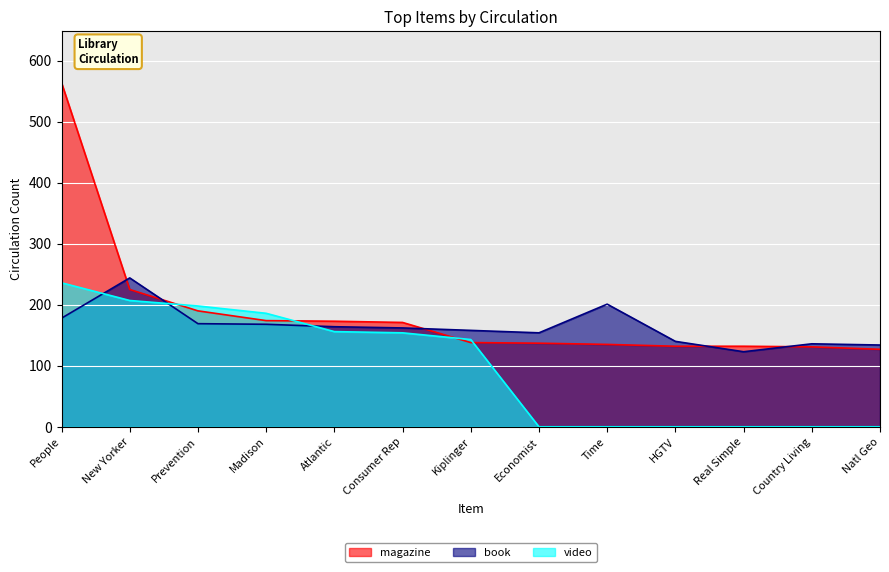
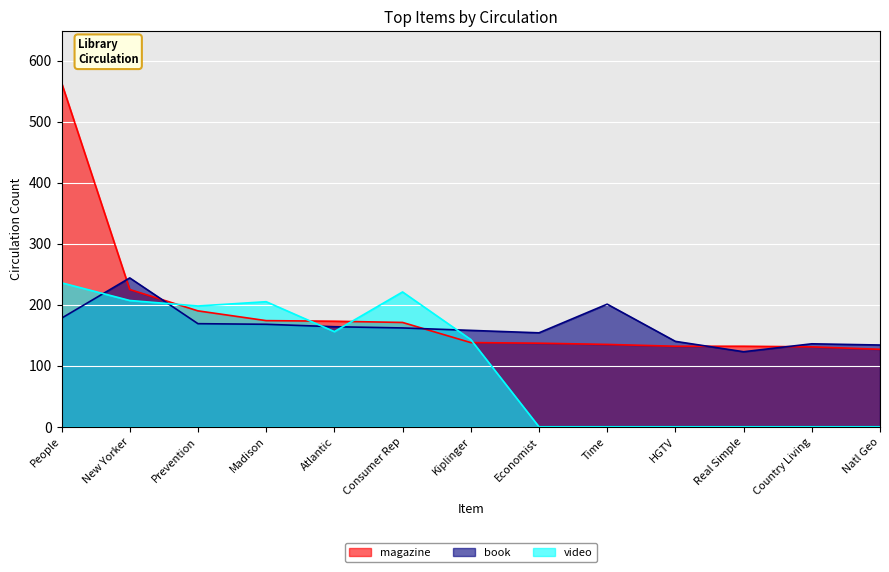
video, Madison: 190 -> 210
video, Consumer Rep: 150 -> 220
